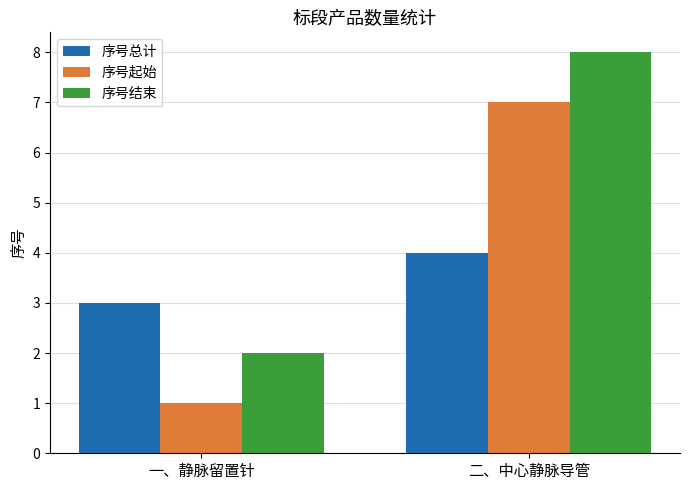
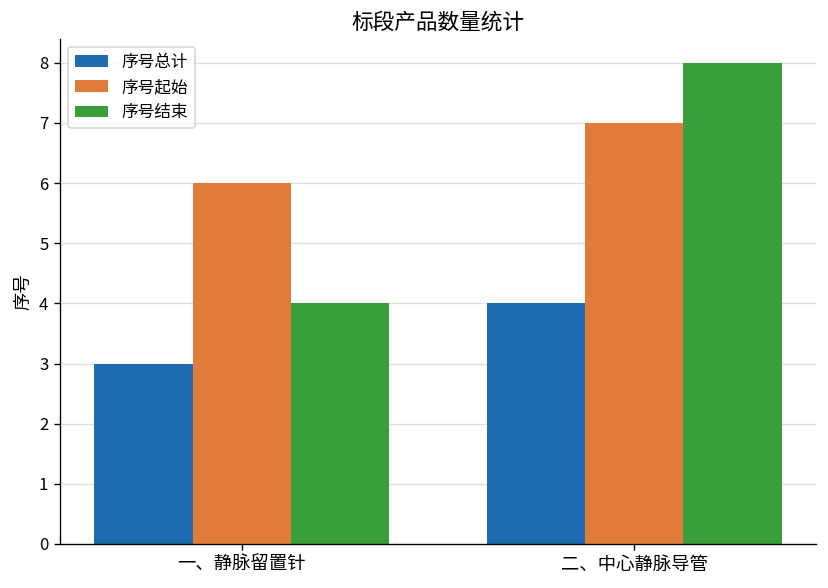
序号起始, 一、静脉留置针: 1 -> 6
序号结束, 一、静脉留置针: 2 -> 4
